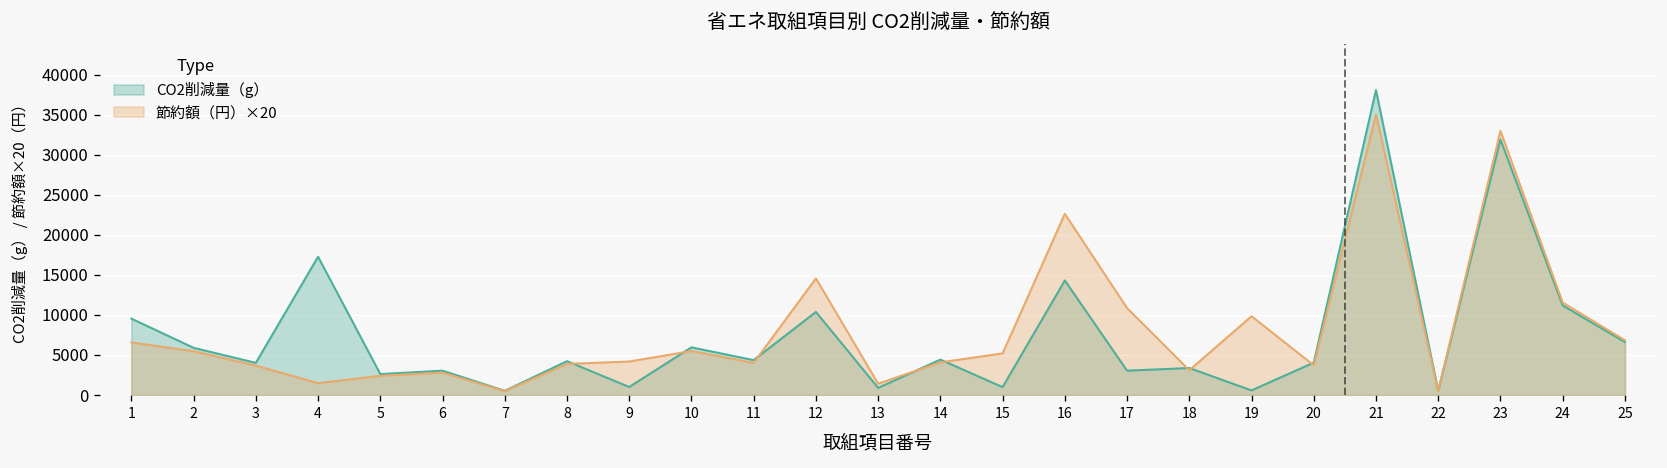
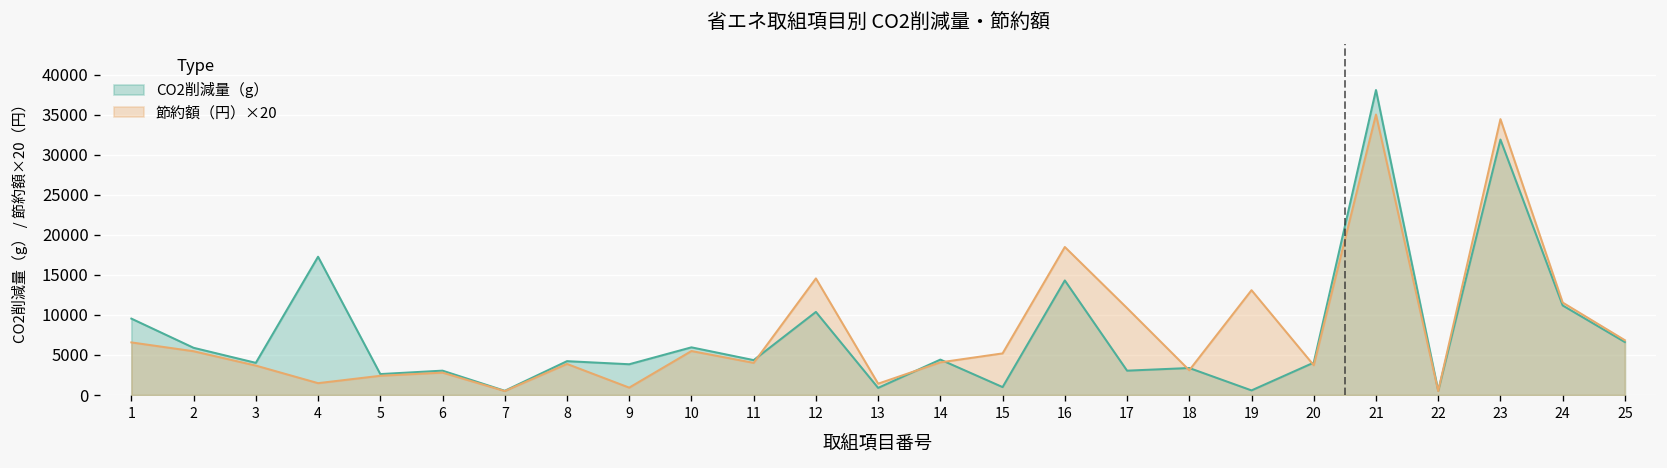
CO2削減量（g）, 9: 1000 -> 4000
節約額（円）×20, 9: 4000 -> 1000
節約額（円）×20, 16: 23000 -> 18000
節約額（円）×20, 19: 10000 -> 13000
節約額（円）×20, 23: 33000 -> 34000
